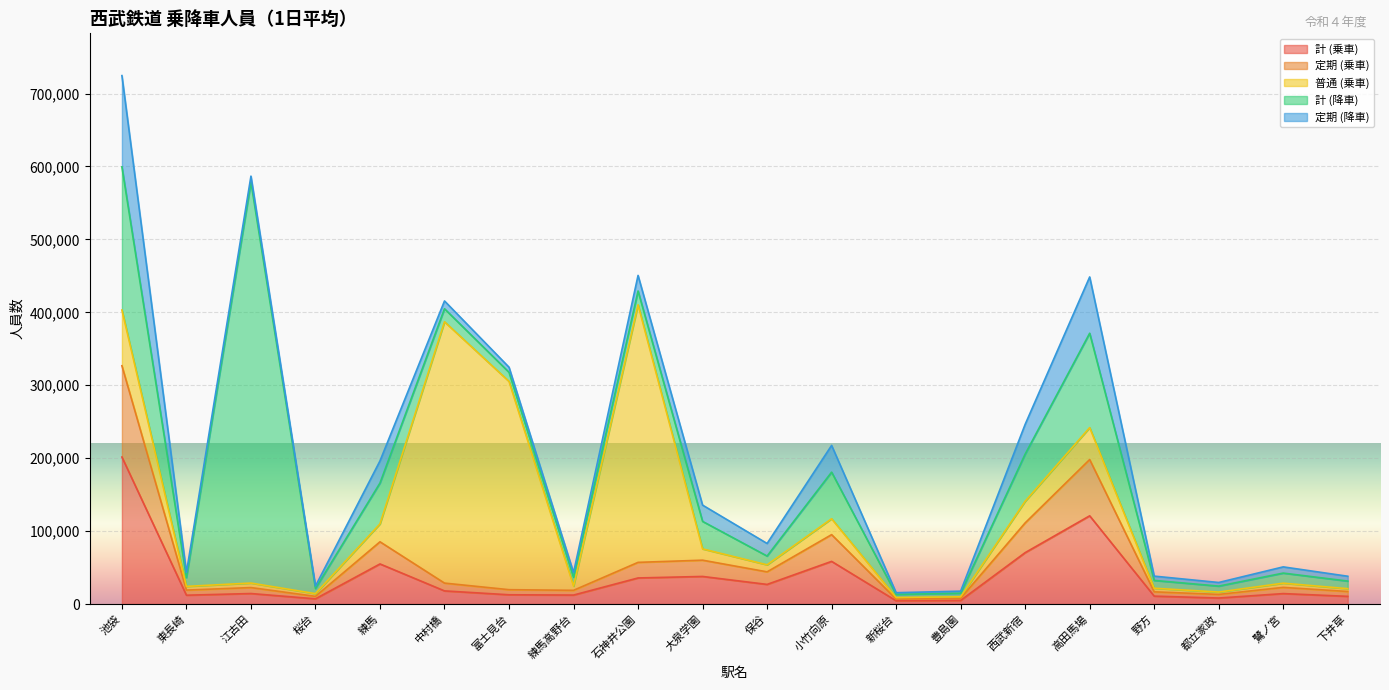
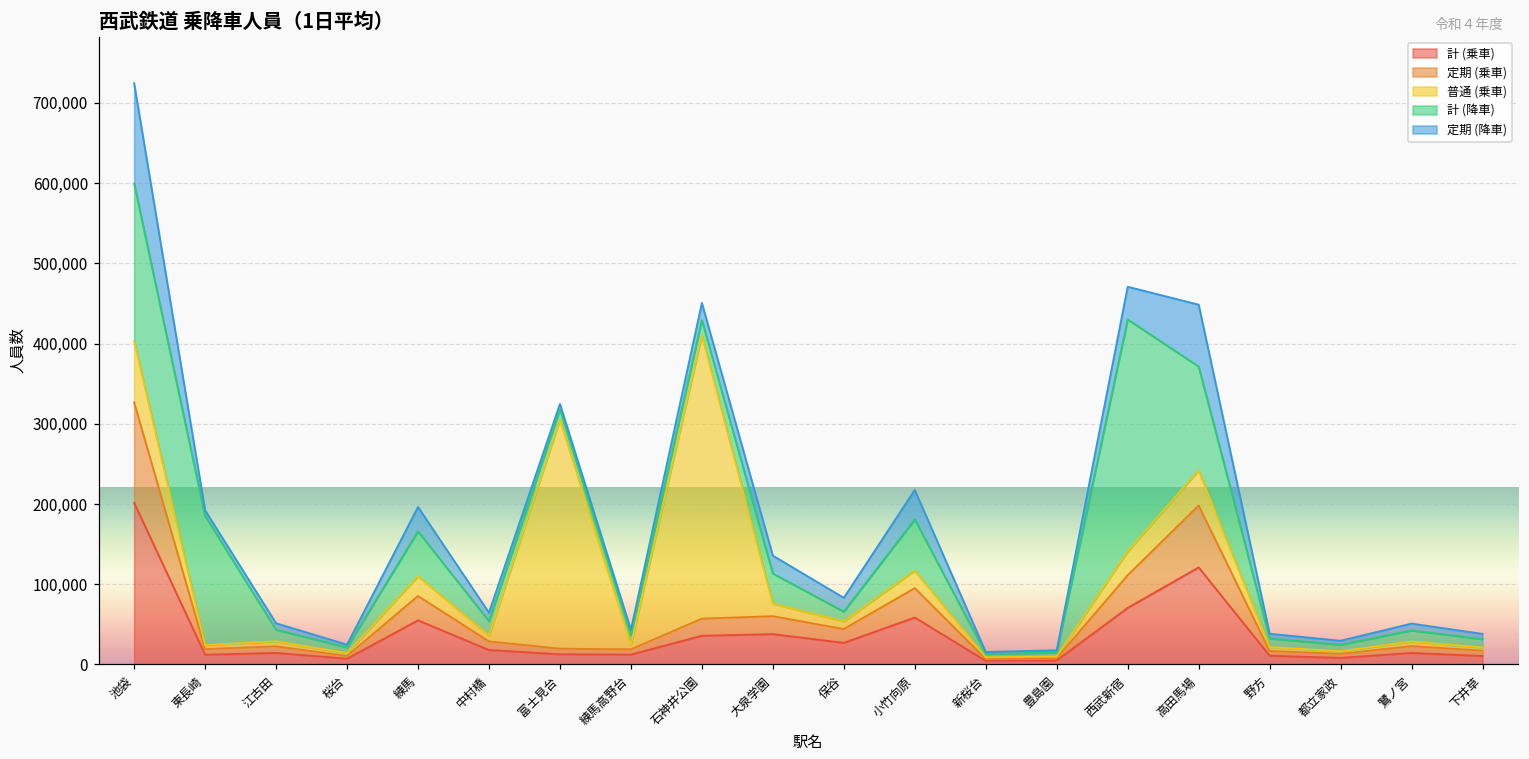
計 (降車), 東長崎: 10,000 -> 160,000
計 (降車), 江古田: 550,000 -> 10,000
普通 (乗車), 中村橋: 360,000 -> 10,000
計 (降車), 西武新宿: 60,000 -> 290,000
